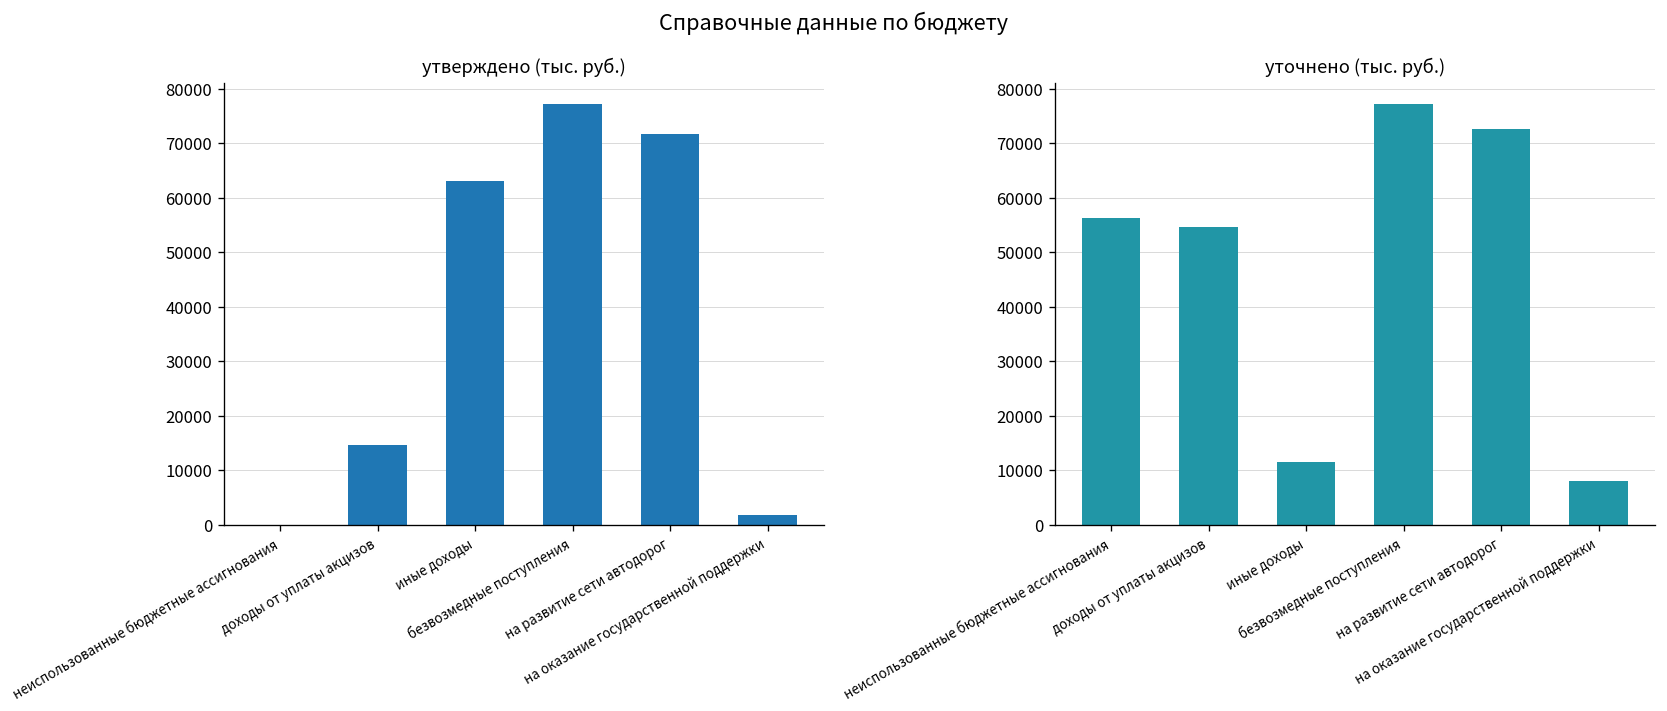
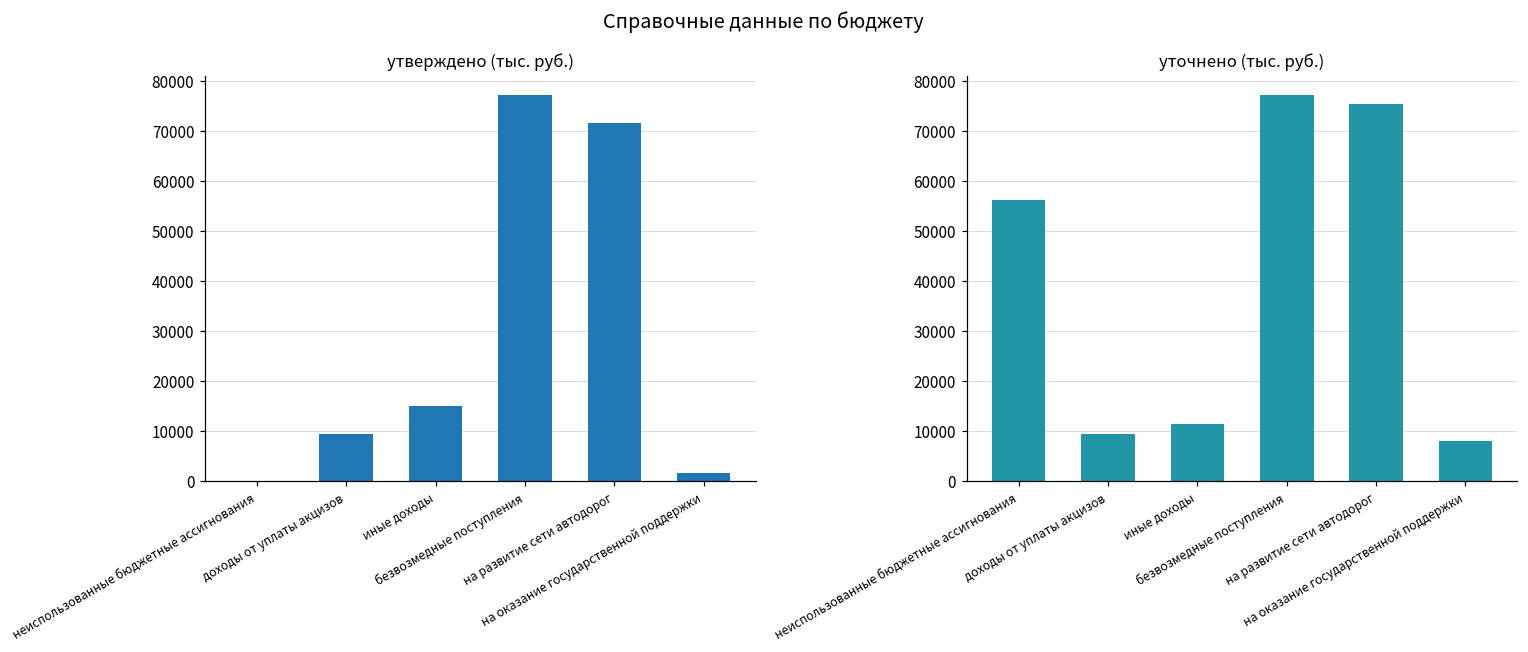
утверждено (тыс. руб.), доходы от уплаты акцизов: 15000 -> 9000
утверждено (тыс. руб.), иные доходы: 63000 -> 15000
уточнено (тыс. руб.), доходы от уплаты акцизов: 55000 -> 9000
уточнено (тыс. руб.), на развитие сети автодорог: 73000 -> 76000
